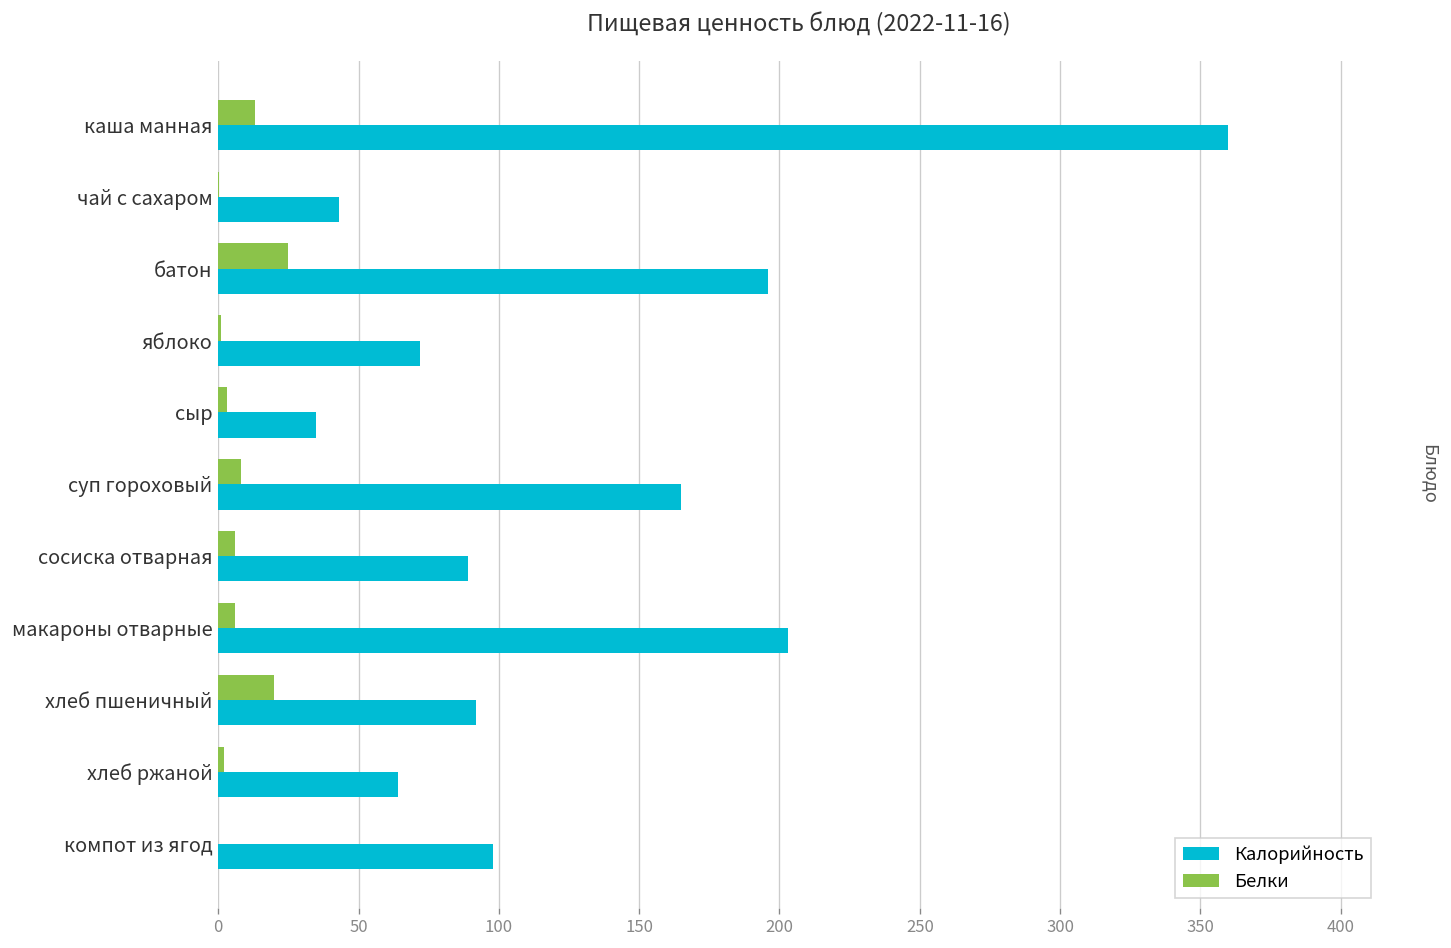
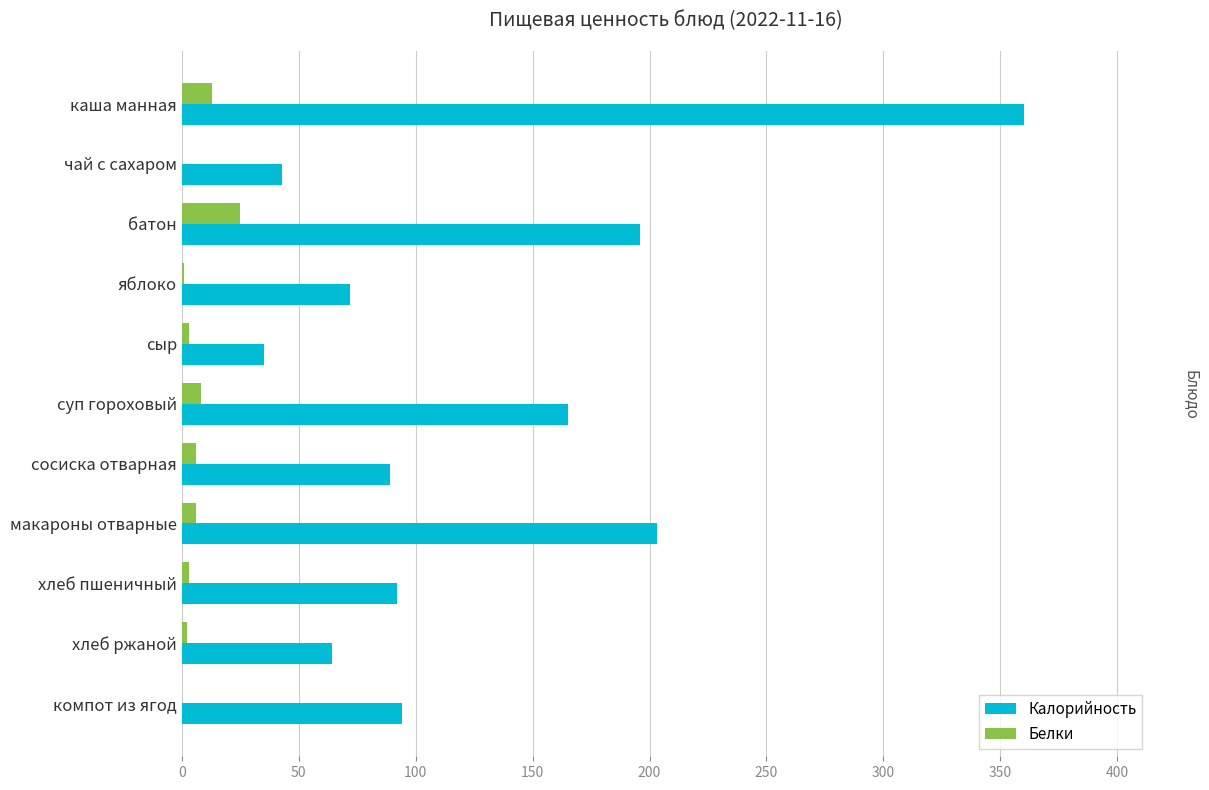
Белки, хлеб пшеничный: 20 -> 3
Калорийность, компот из ягод: 98 -> 94
